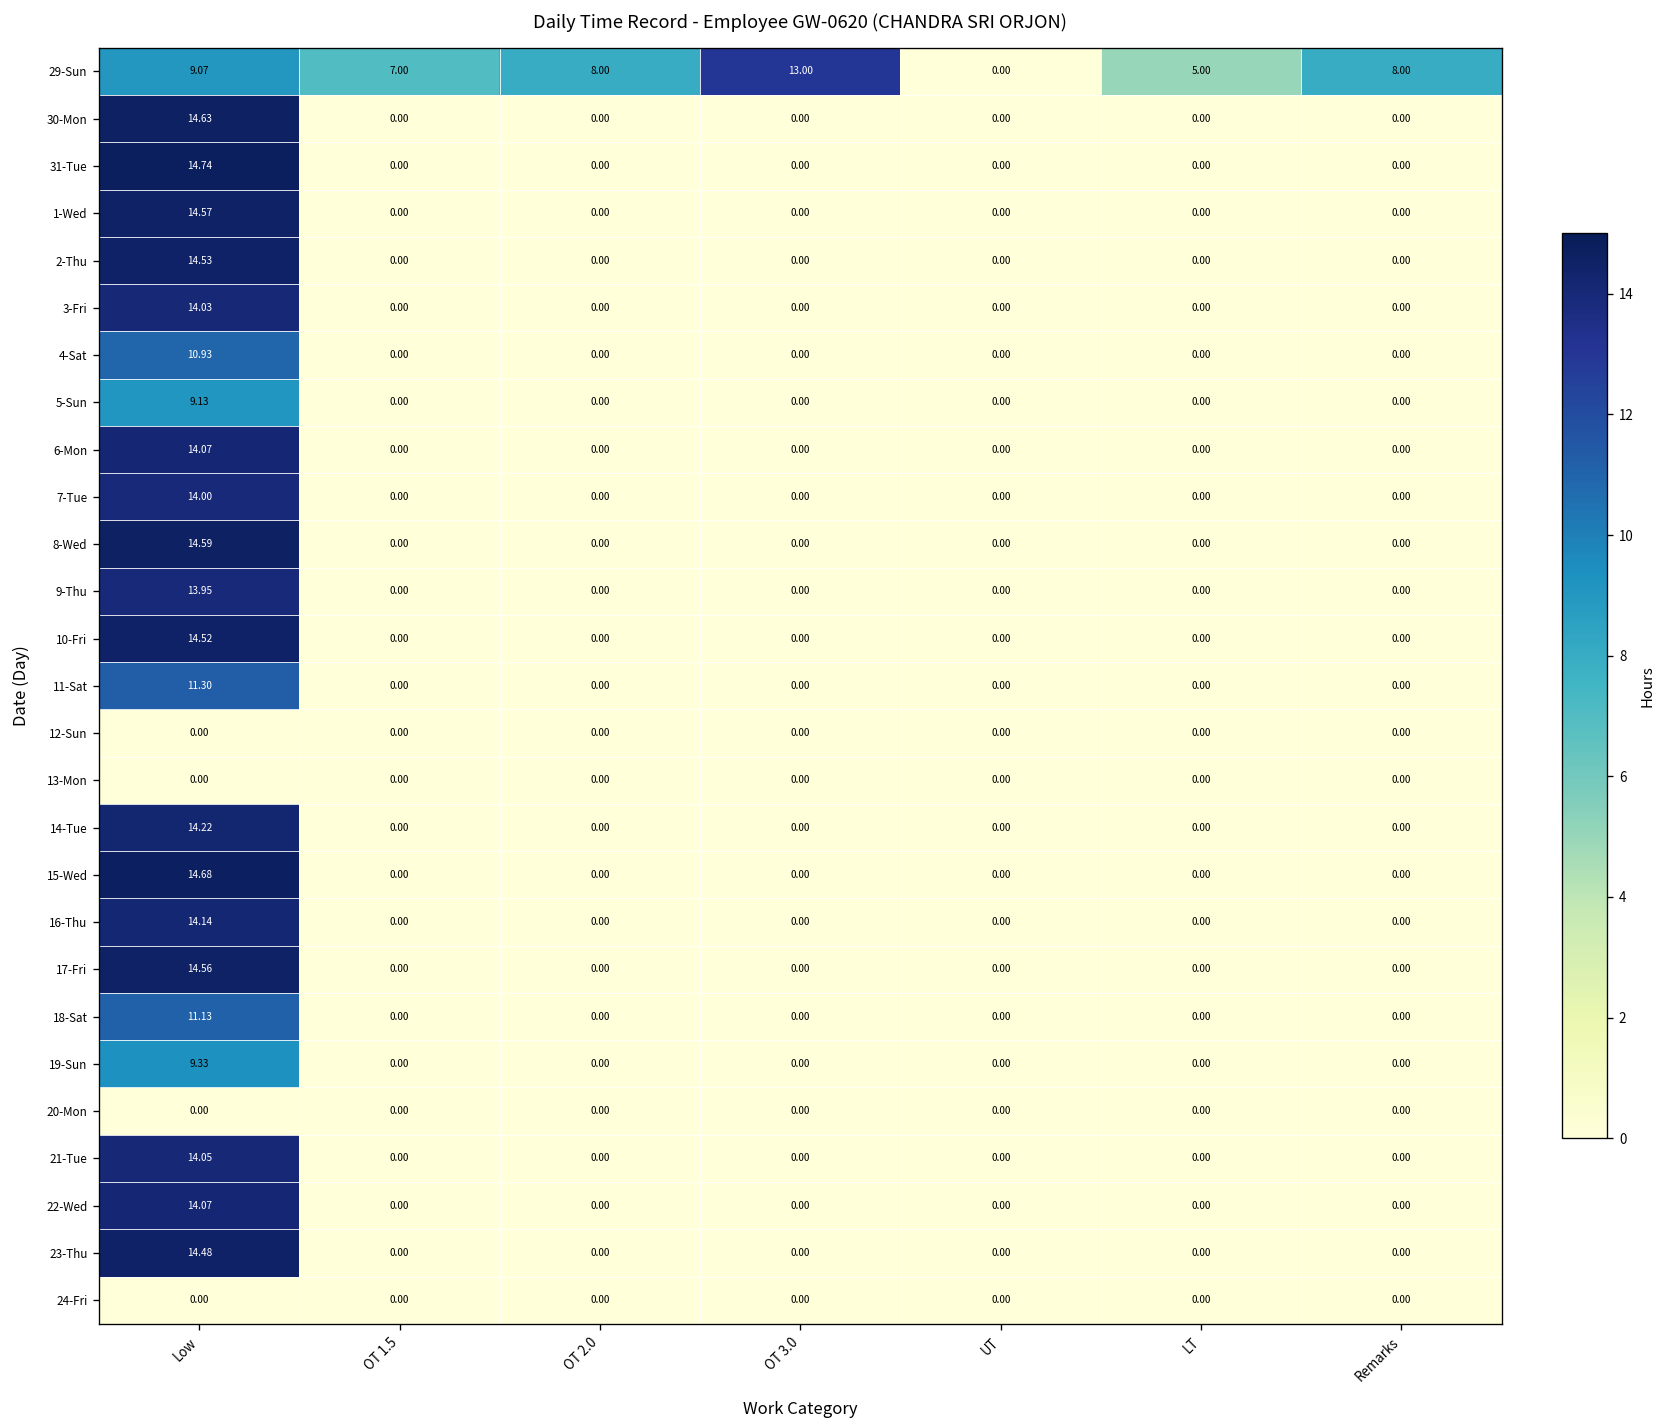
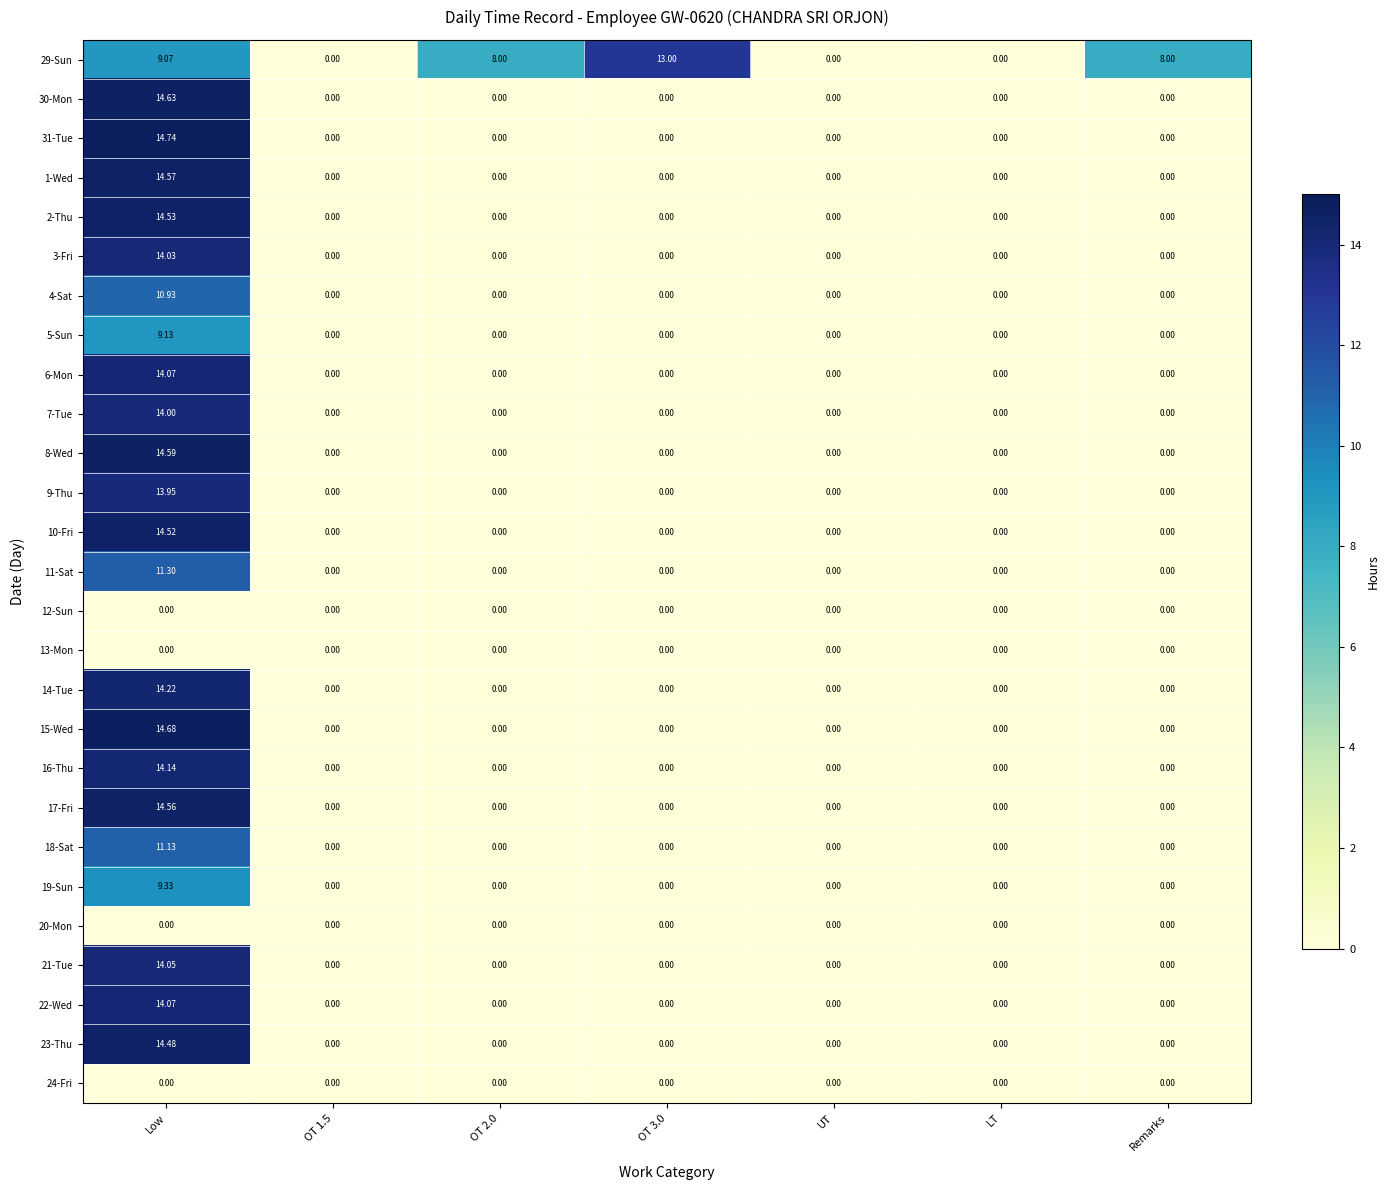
29-Sun, OT 1.5: 7.00 -> 0.00
29-Sun, LT: 5.00 -> 0.00
